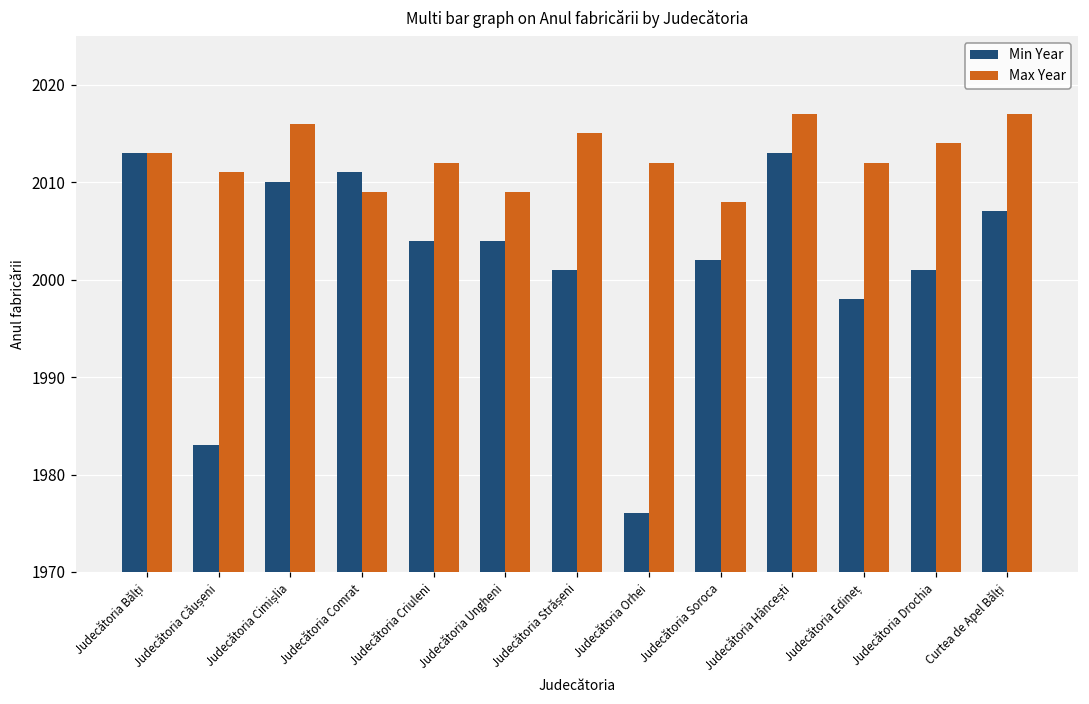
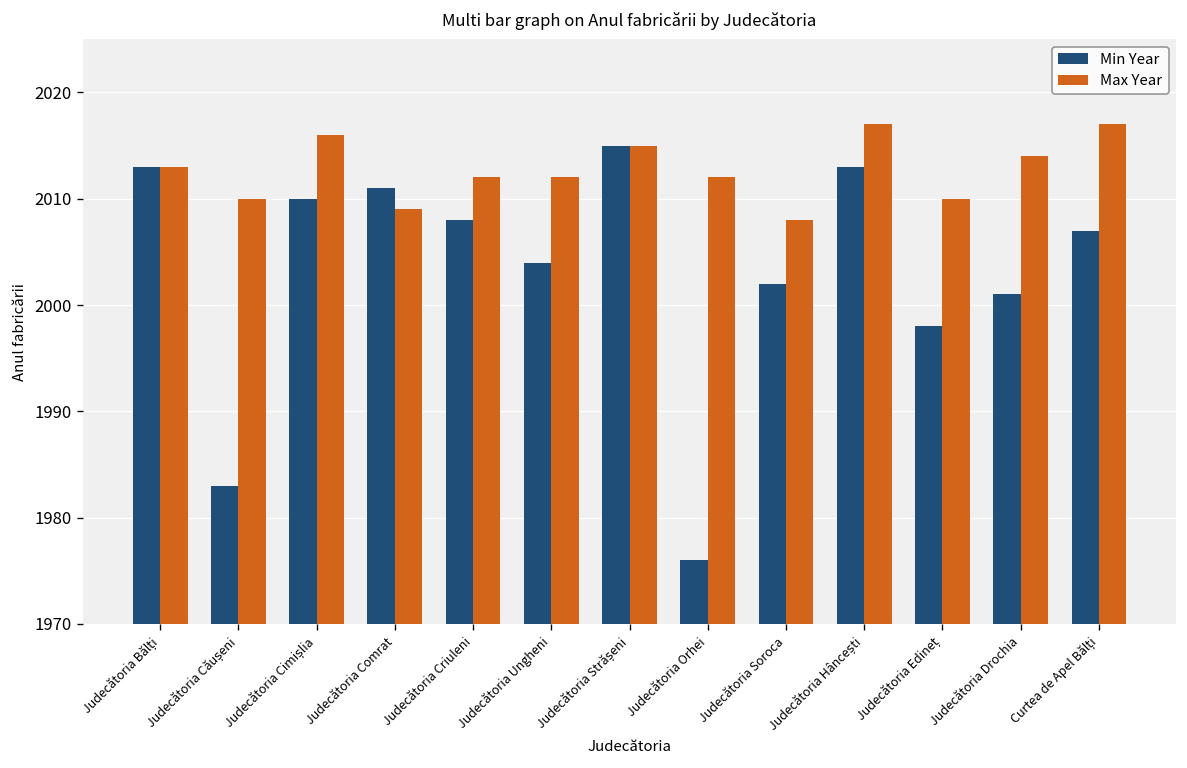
Max Year, Judecătoria Căușeni: 2011 -> 2010
Min Year, Judecătoria Criuleni: 2004 -> 2008
Max Year, Judecătoria Ungheni: 2009 -> 2012
Min Year, Judecătoria Strășeni: 2001 -> 2015
Max Year, Judecătoria Edineț: 2012 -> 2010
